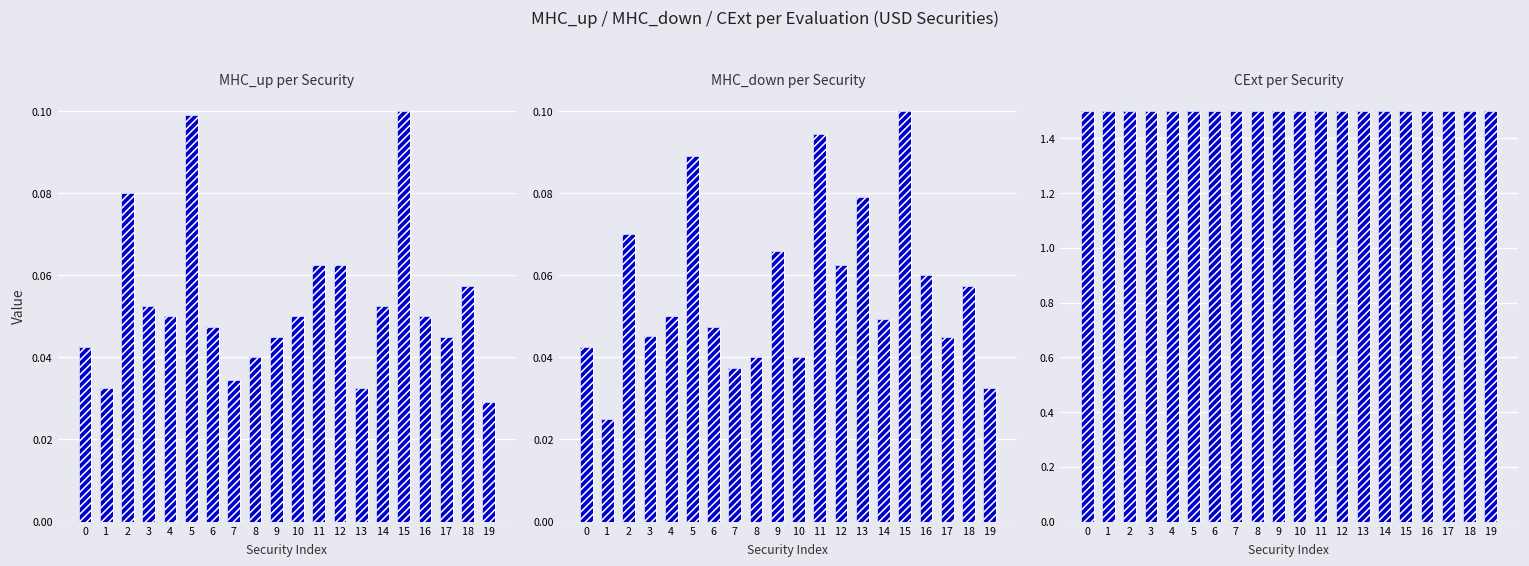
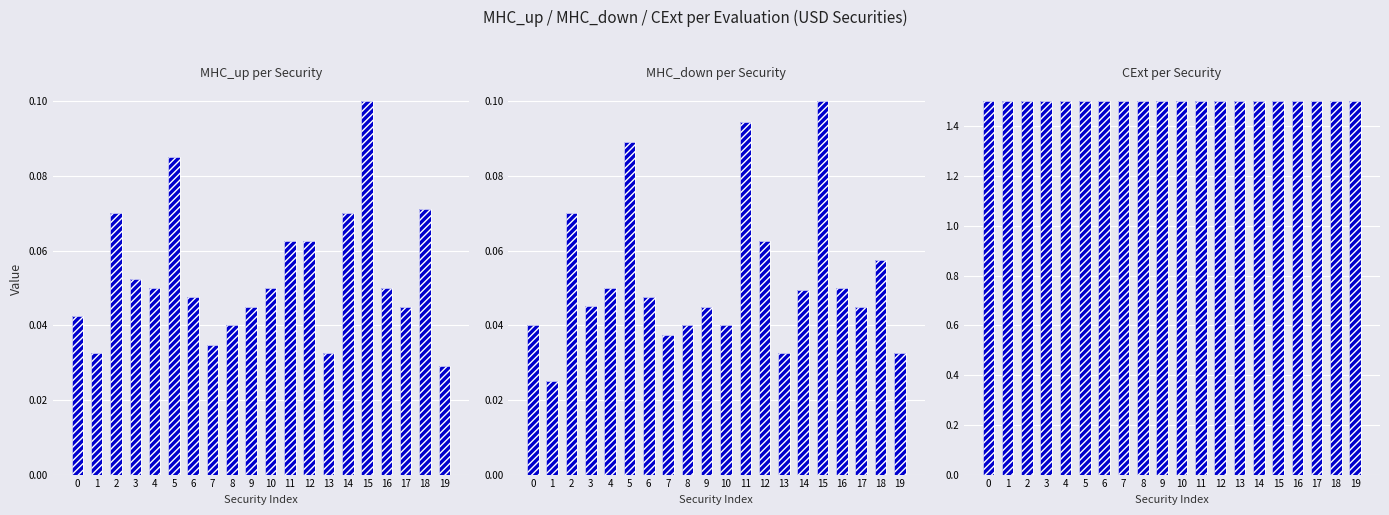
MHC_up per Security, 2: 0.08 -> 0.07
MHC_up per Security, 5: 0.099 -> 0.085
MHC_up per Security, 14: 0.053 -> 0.070
MHC_up per Security, 18: 0.058 -> 0.071
MHC_down per Security, 0: 0.043 -> 0.040
MHC_down per Security, 9: 0.066 -> 0.045
MHC_down per Security, 13: 0.079 -> 0.033
MHC_down per Security, 16: 0.06 -> 0.05
